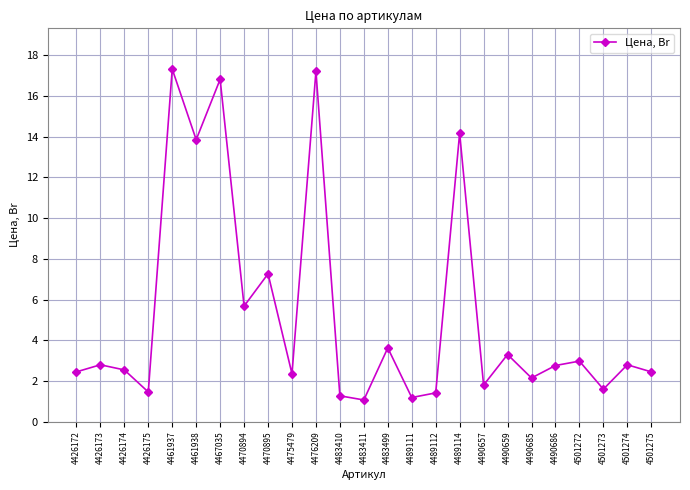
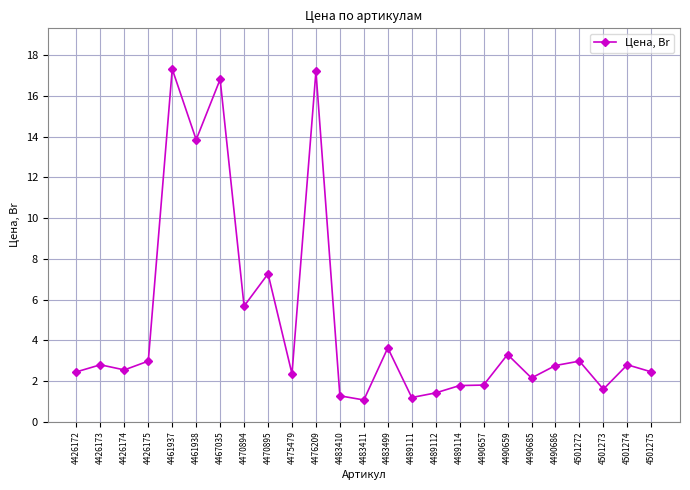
4426175: 1.5 -> 3.0
4489114: 14.2 -> 1.8
